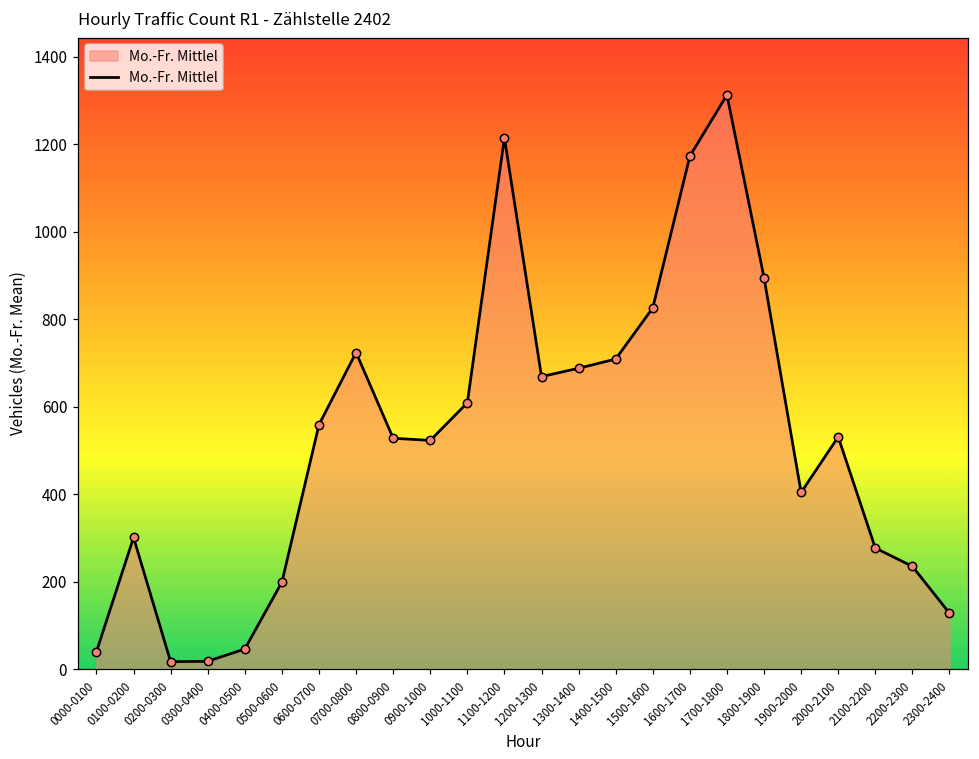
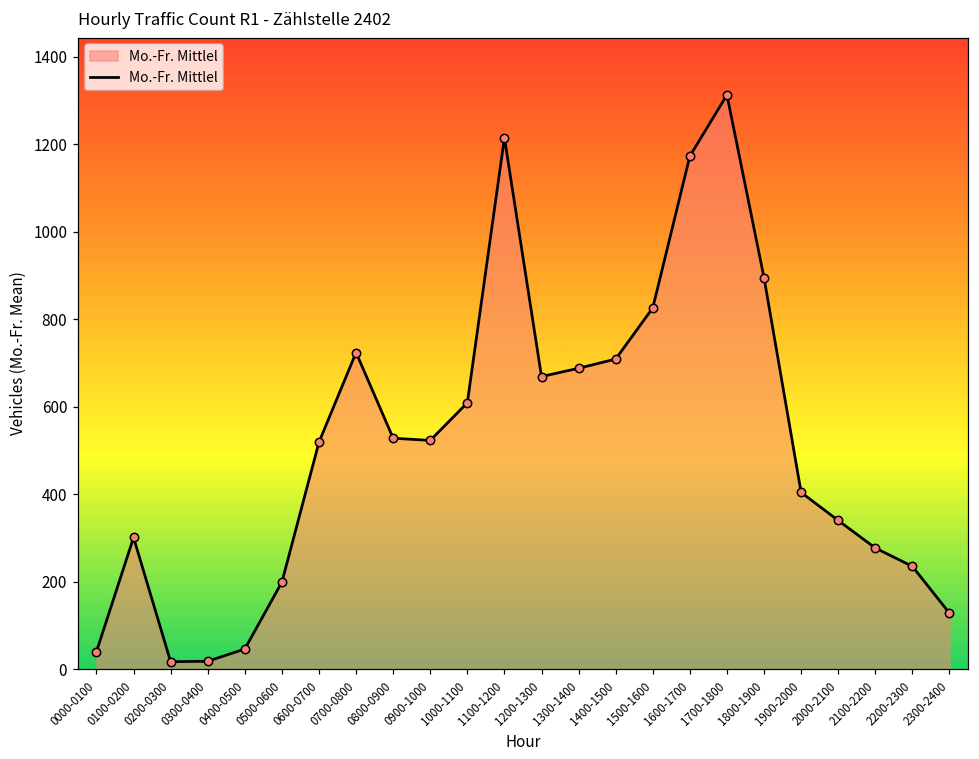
0600-0700: 560 -> 520
2000-2100: 530 -> 340
